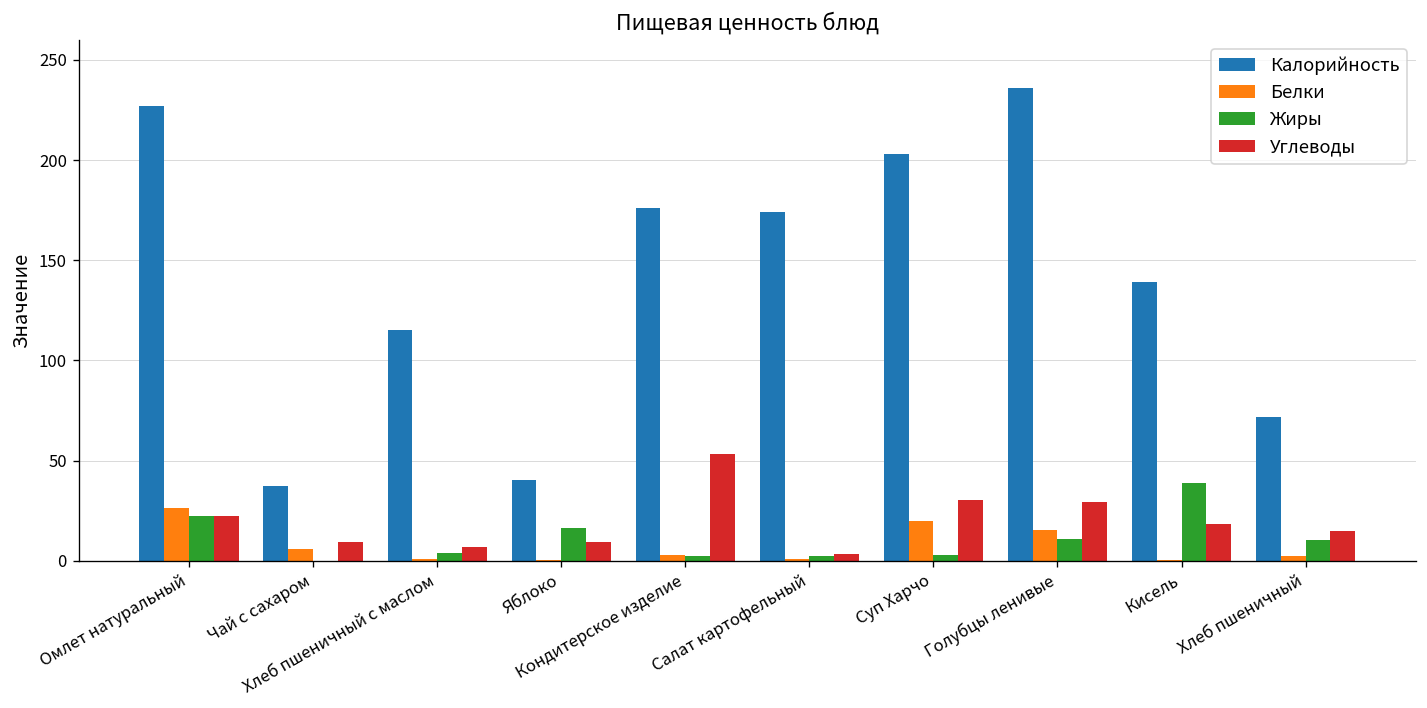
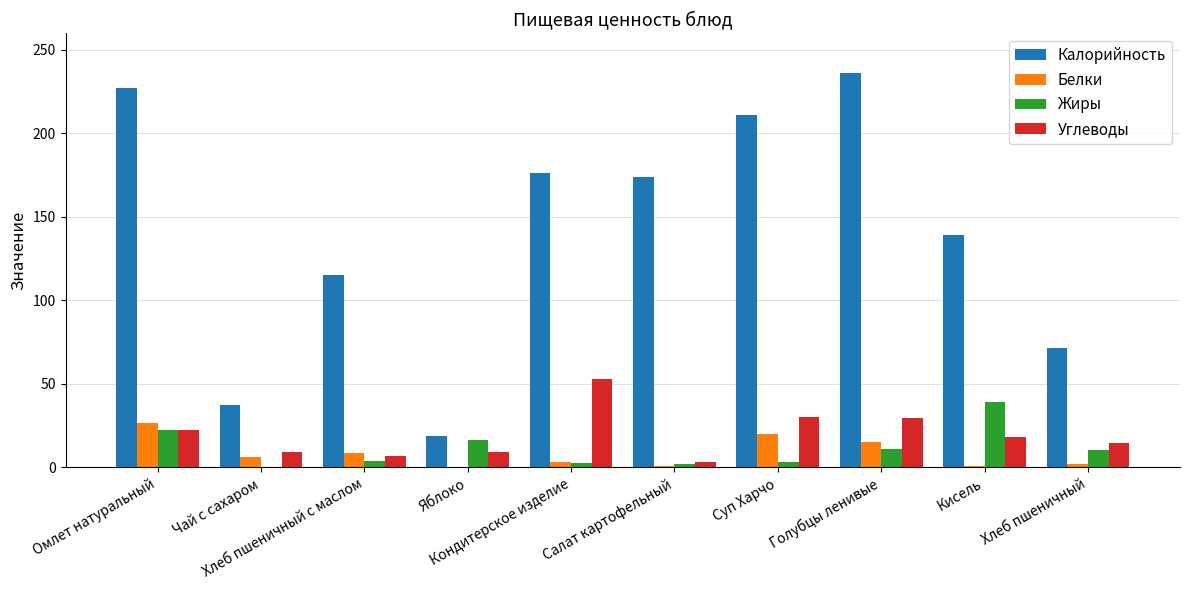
Белки, Хлеб пшеничный с маслом: 1 -> 8
Калорийность, Яблоко: 41 -> 19
Калорийность, Суп Харчо: 203 -> 211
